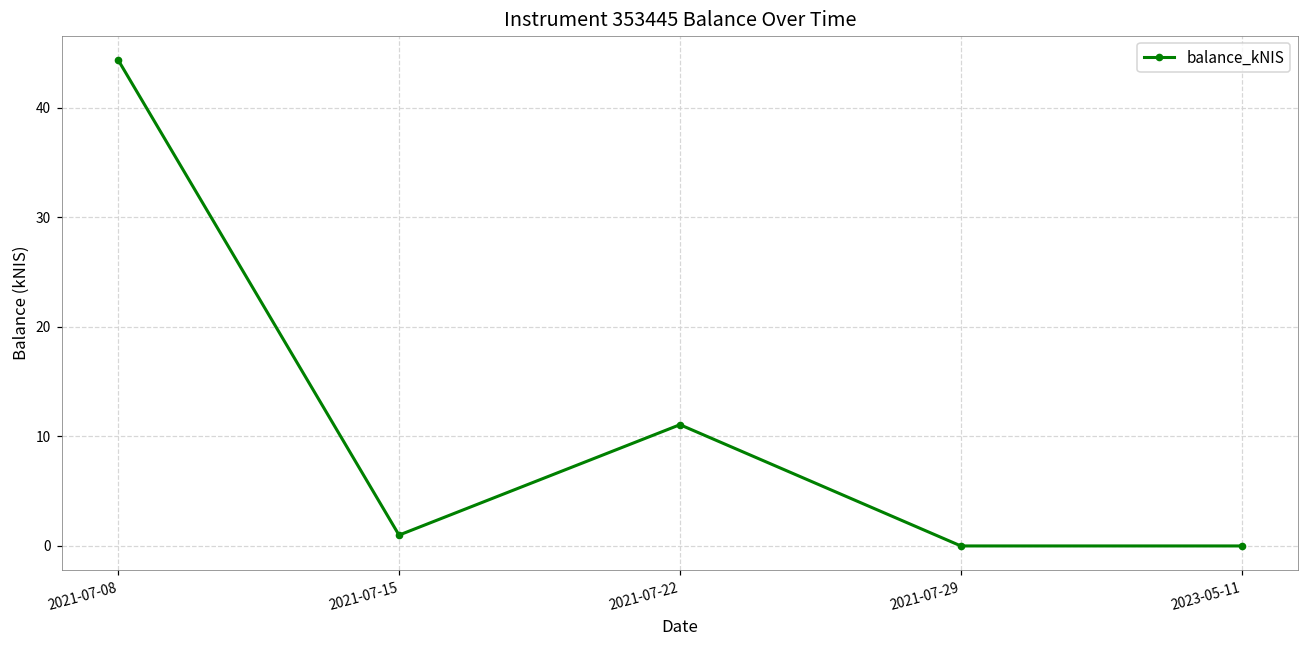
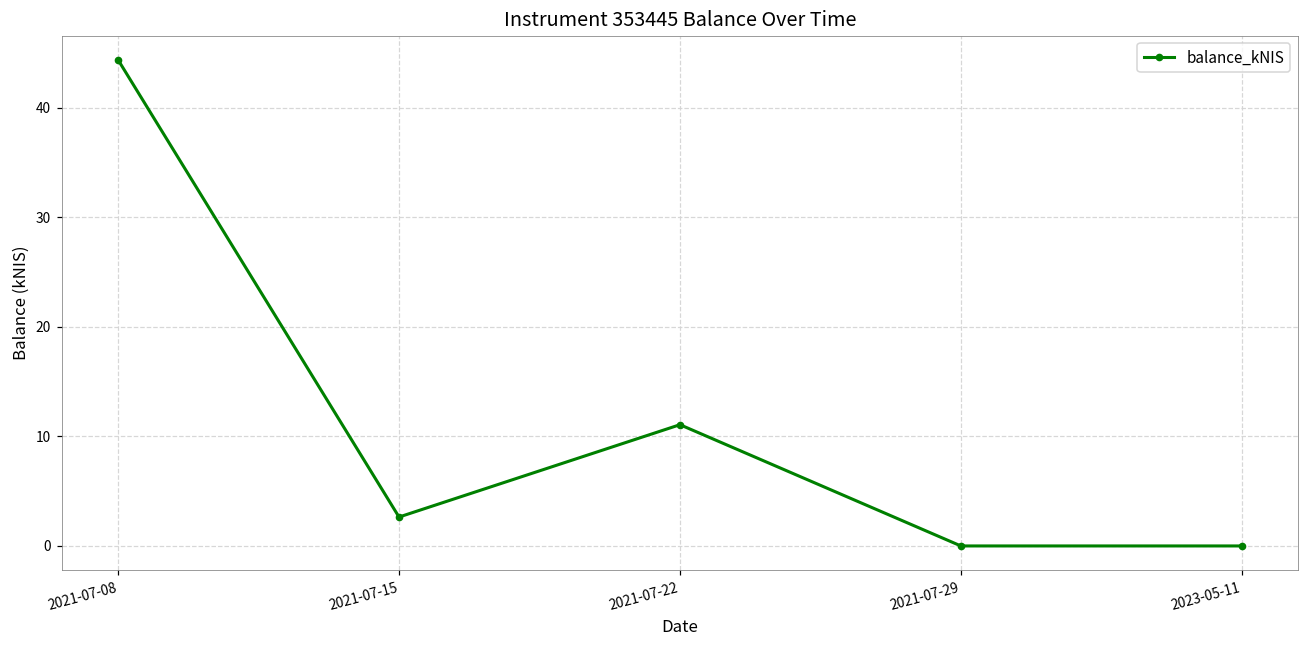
2021-07-15: 1 -> 3
